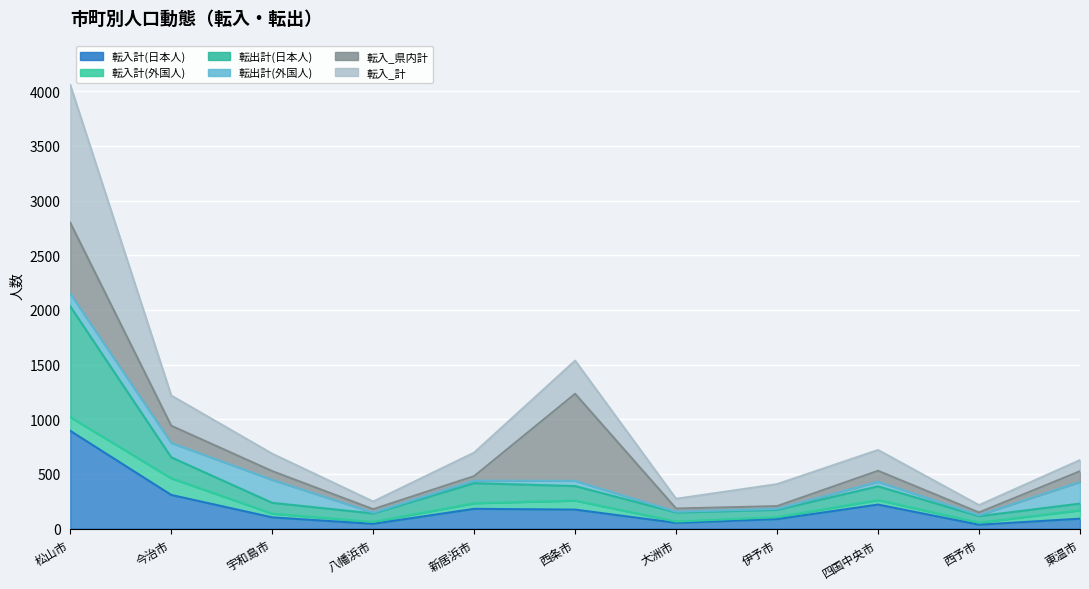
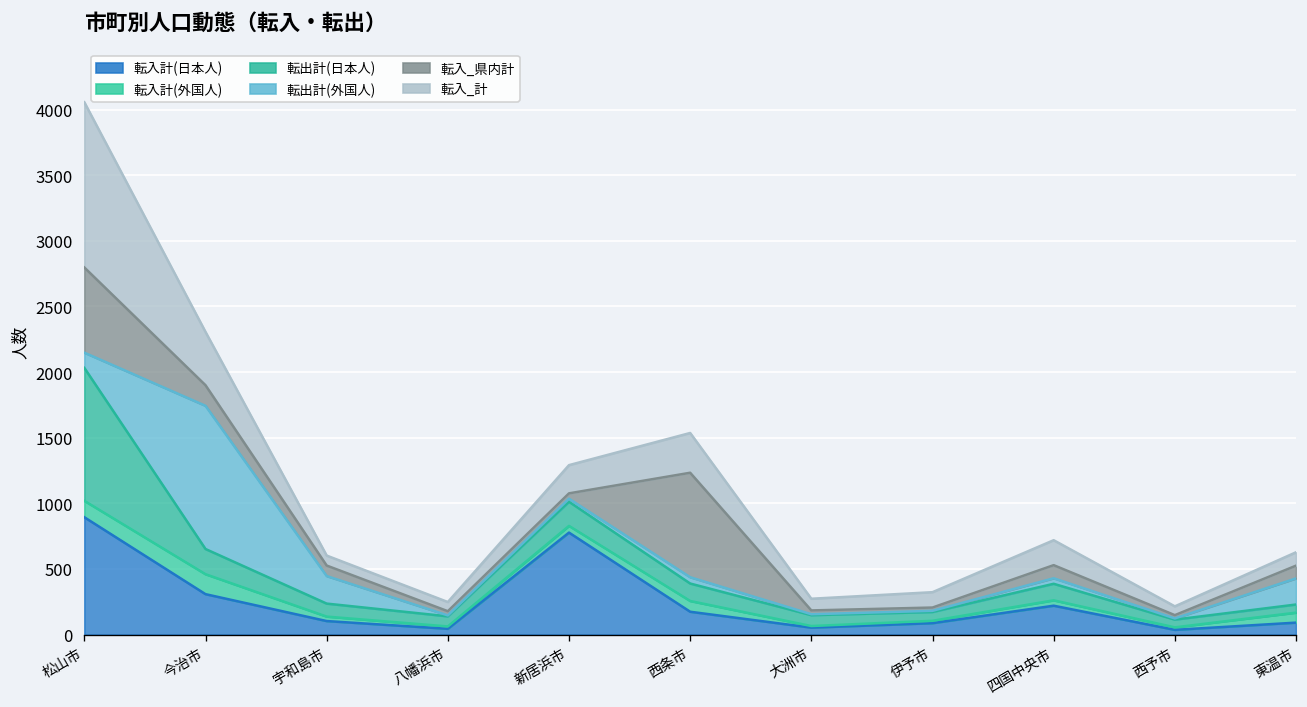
転出計(外国人), 今治市: 130 -> 1090
転入_計, 今治市: 280 -> 410
転入_計, 宇和島市: 160 -> 80
転入計(日本人), 新居浜市: 180 -> 780
転入_計, 伊予市: 200 -> 120
